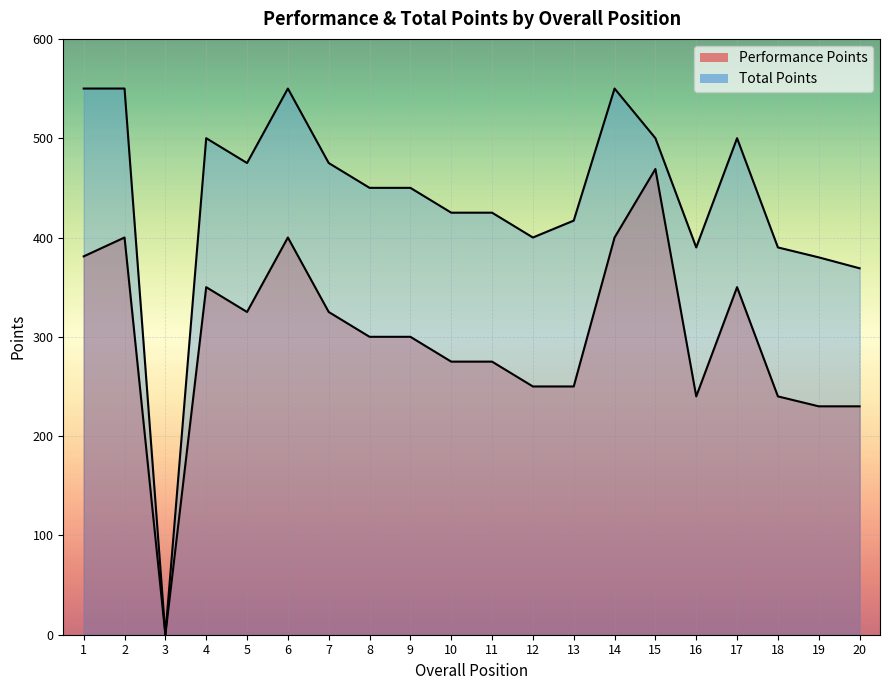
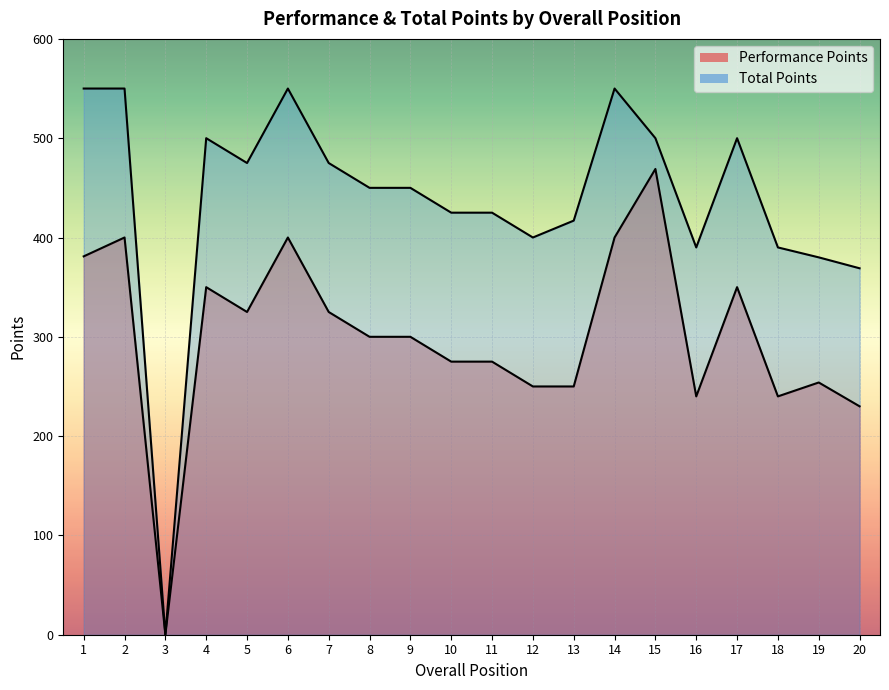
Performance Points, 19: 230 -> 250
